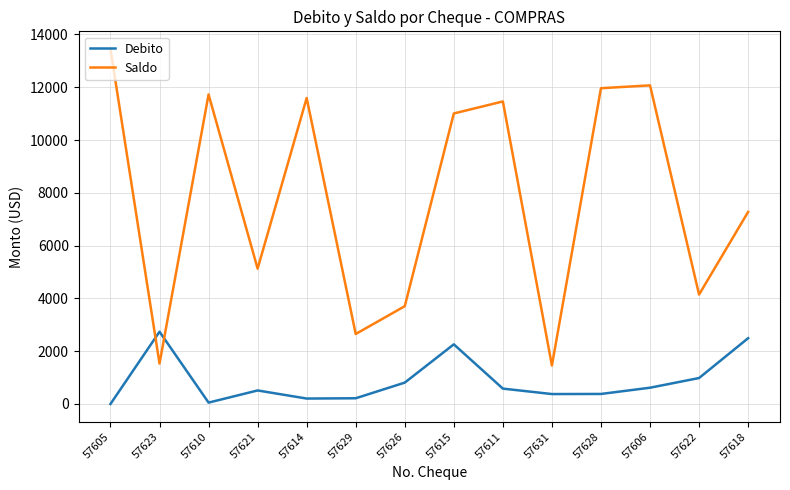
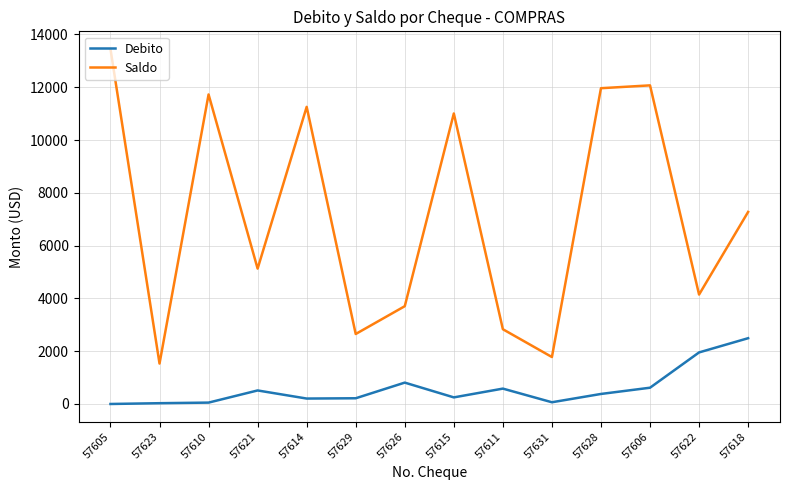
Debito, 57623: 2700 -> 0
Saldo, 57614: 11600 -> 11300
Debito, 57615: 2300 -> 300
Saldo, 57611: 11500 -> 2800
Debito, 57631: 400 -> 100
Saldo, 57631: 1500 -> 1800
Debito, 57622: 1000 -> 2000
